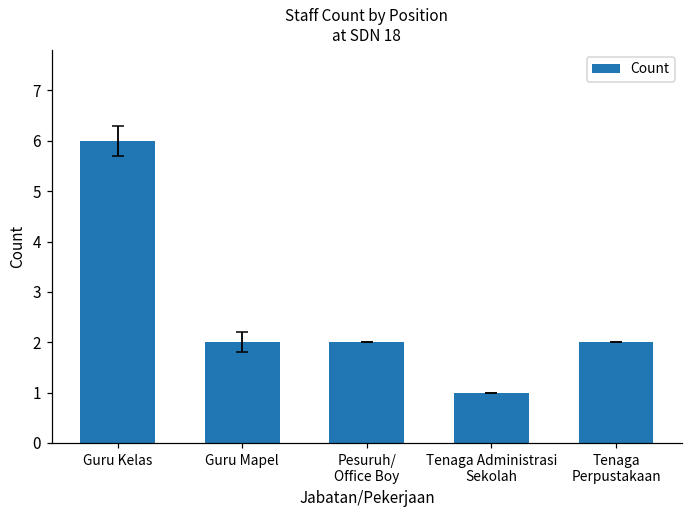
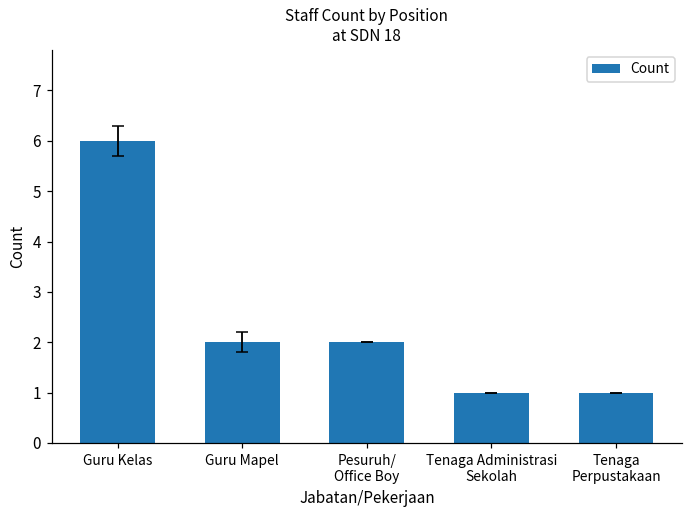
Count, Tenaga Perpustakaan: 2 -> 1
